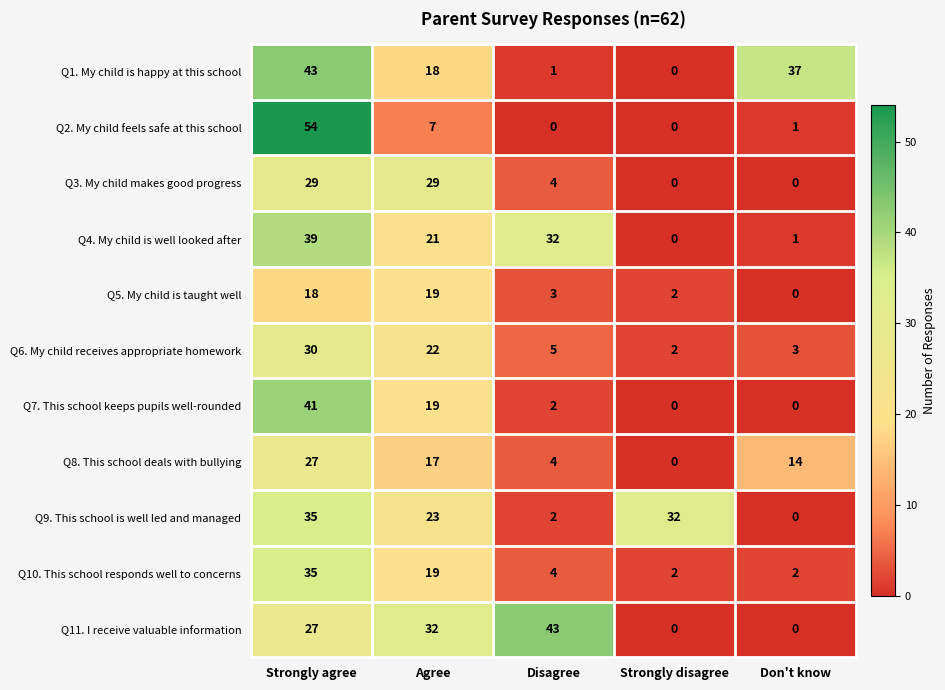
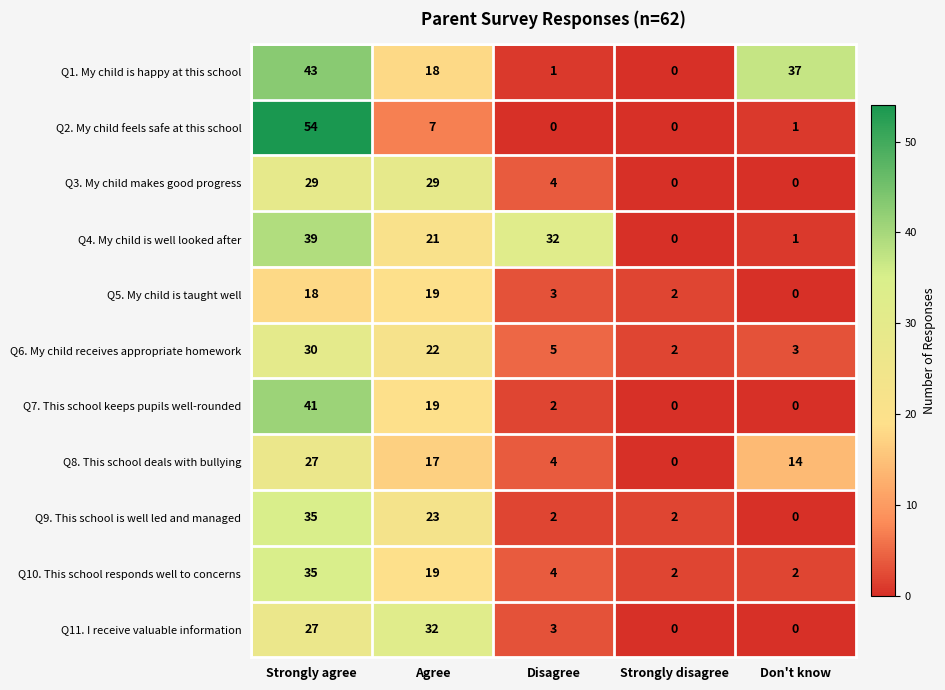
Q9. This school is well led and managed, Strongly disagree: 32 -> 2
Q11. I receive valuable information, Disagree: 43 -> 3
